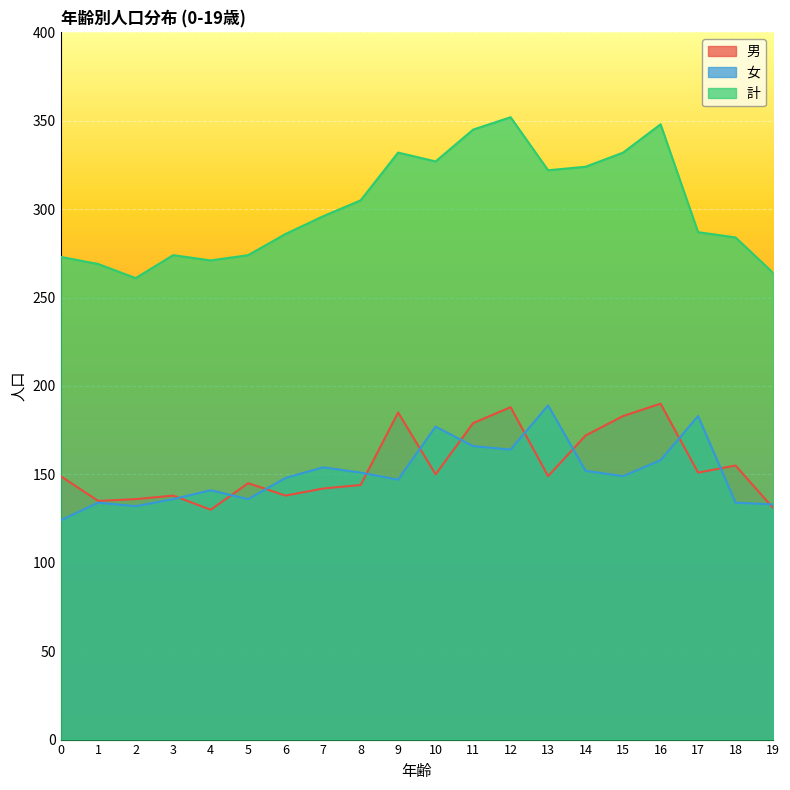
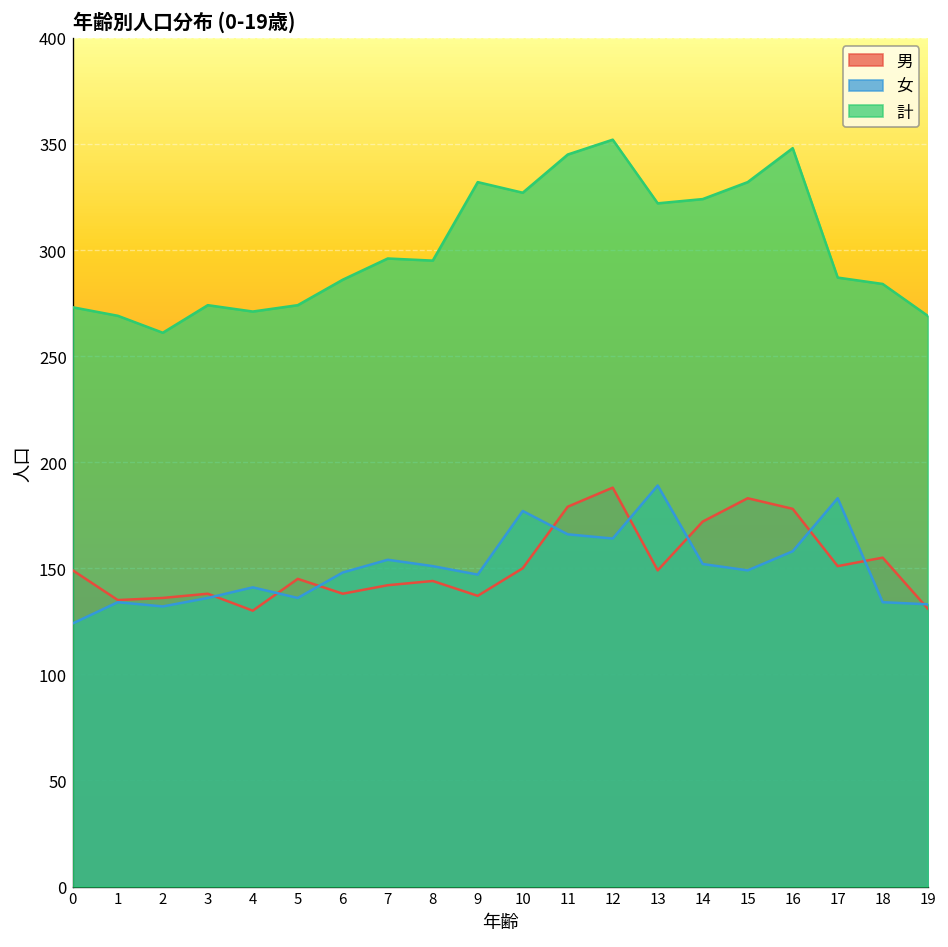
計, 8: 305 -> 295
男, 9: 185 -> 137
男, 16: 190 -> 178
計, 19: 264 -> 269
